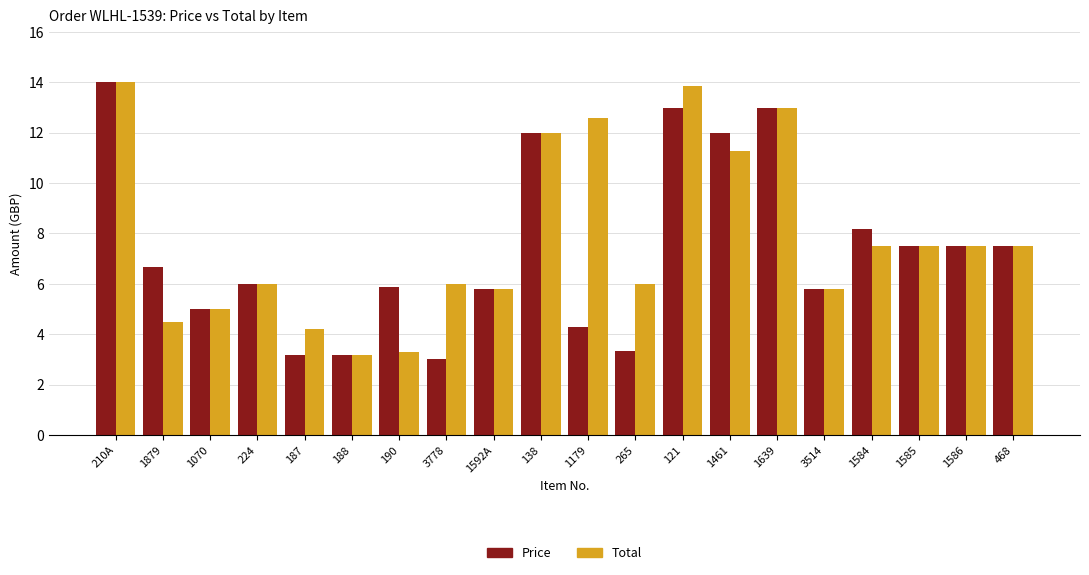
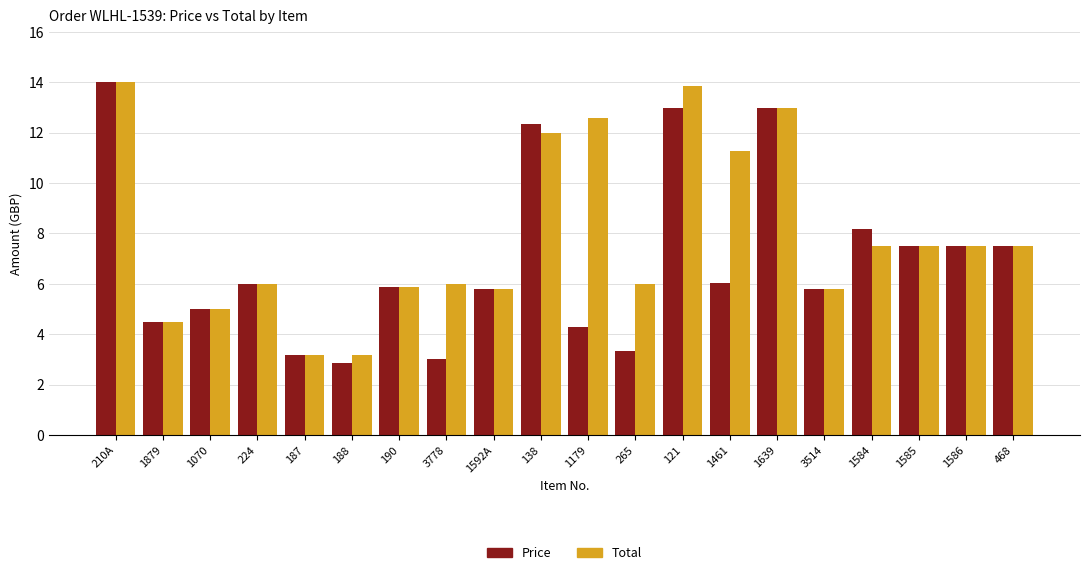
Price, 1879: 6.7 -> 4.5
Total, 187: 4.2 -> 3.2
Price, 188: 3.2 -> 2.8
Total, 190: 3.3 -> 5.9
Price, 138: 12.0 -> 12.4
Price, 1461: 12.0 -> 6.1
